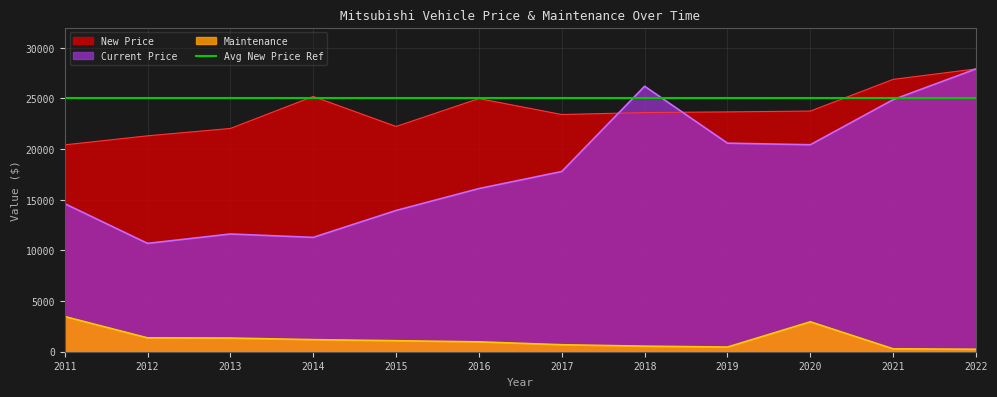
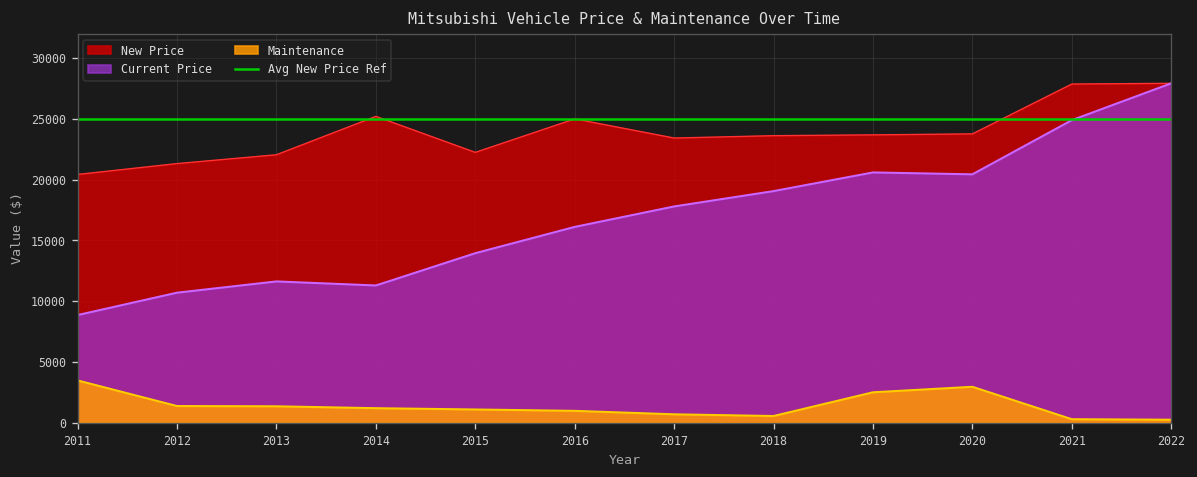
Current Price, 2011: 14600 -> 8900
Current Price, 2018: 26200 -> 19100
Maintenance, 2019: 500 -> 2500
New Price, 2021: 26900 -> 27900
